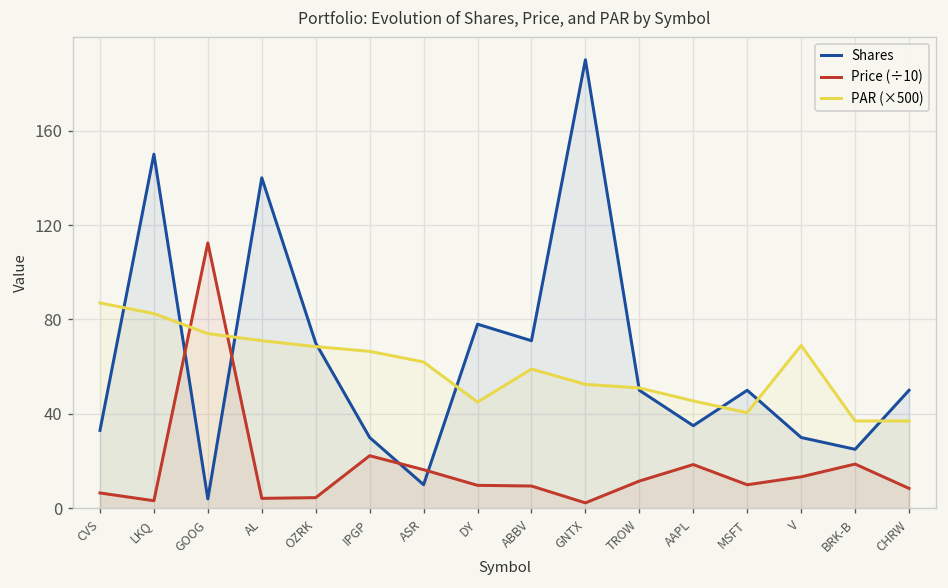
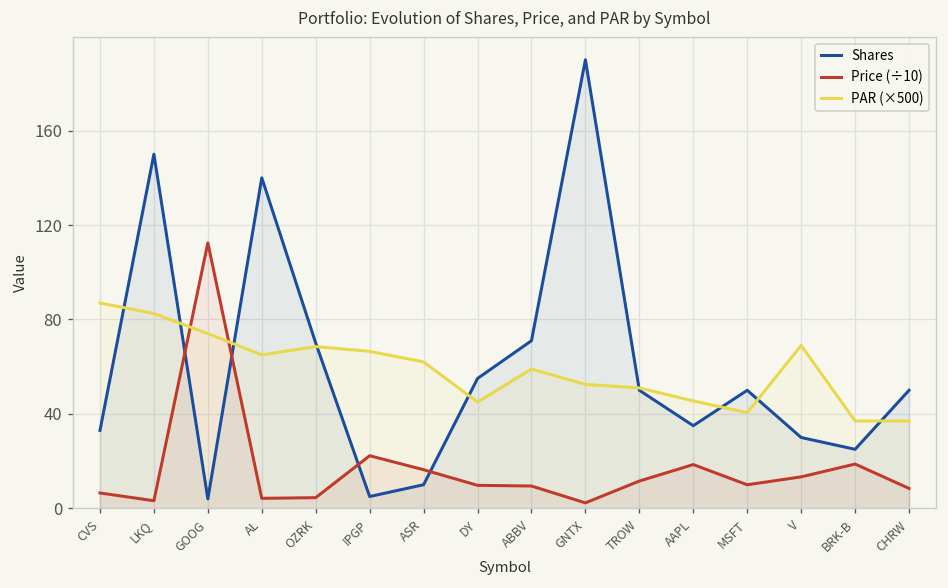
PAR (×500), AL: 71 -> 65
Shares, IPGP: 30 -> 5
Shares, DY: 78 -> 55
